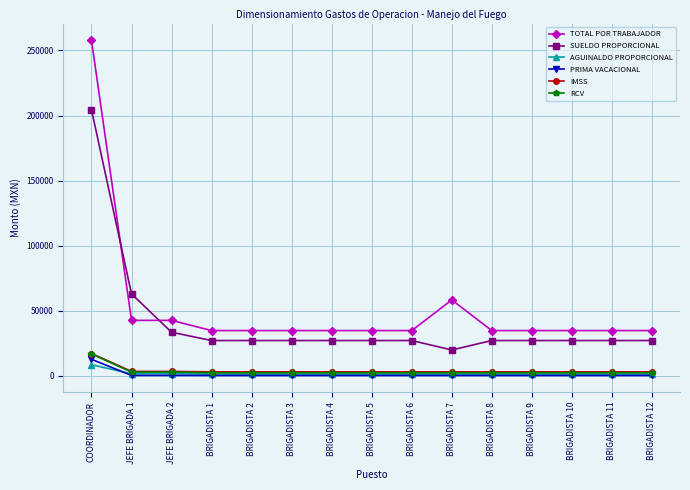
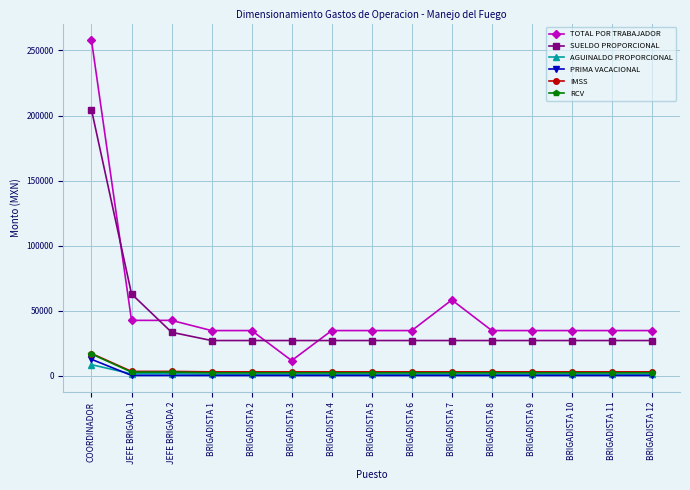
TOTAL POR TRABAJADOR, BRIGADISTA 3: 35000 -> 12000
SUELDO PROPORCIONAL, BRIGADISTA 7: 20000 -> 27000
